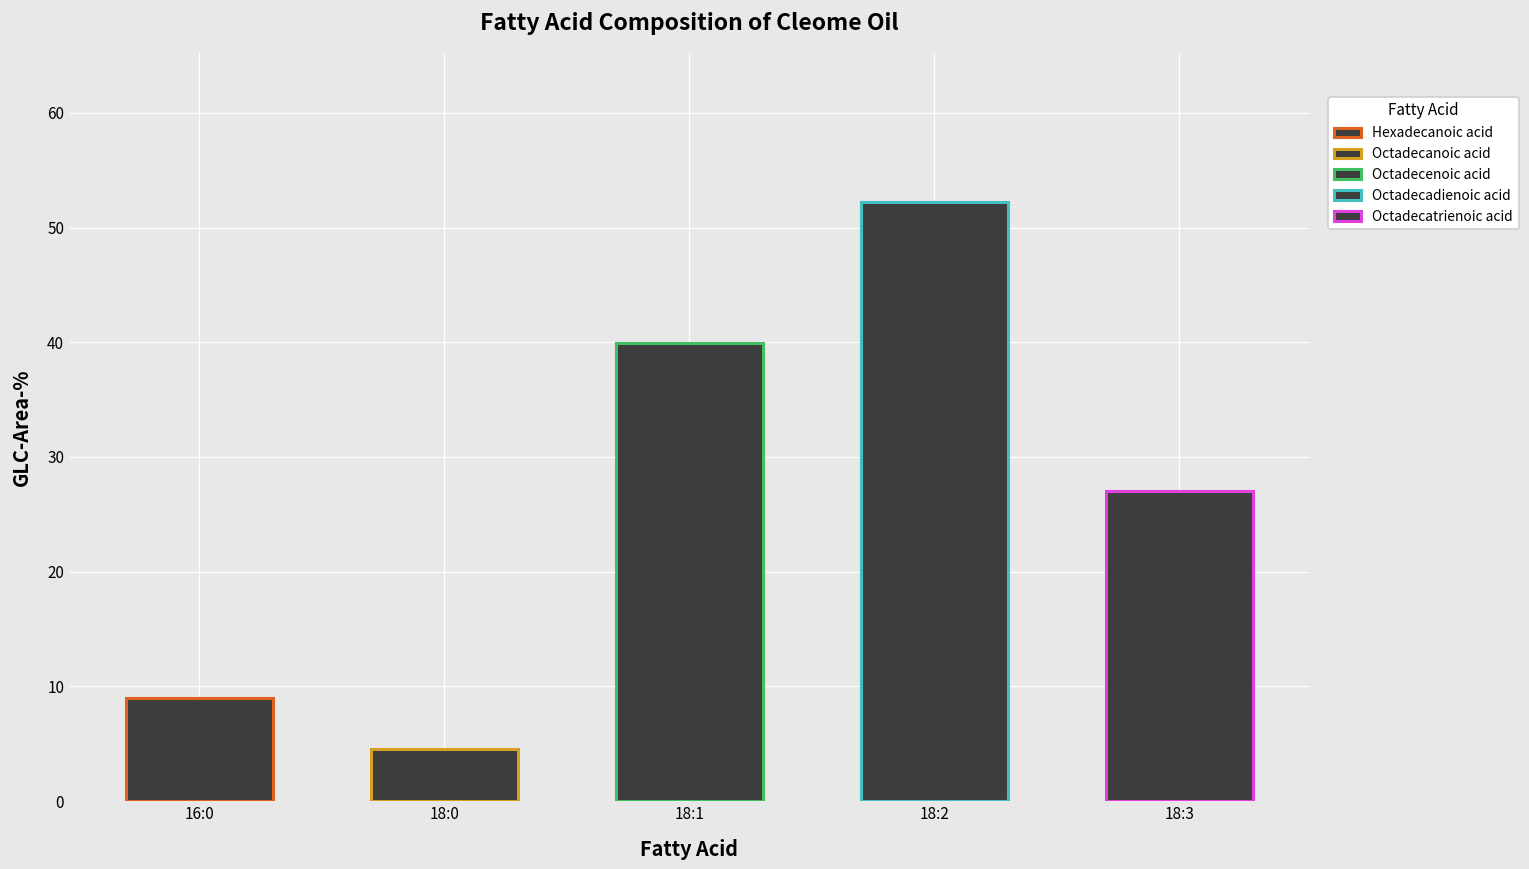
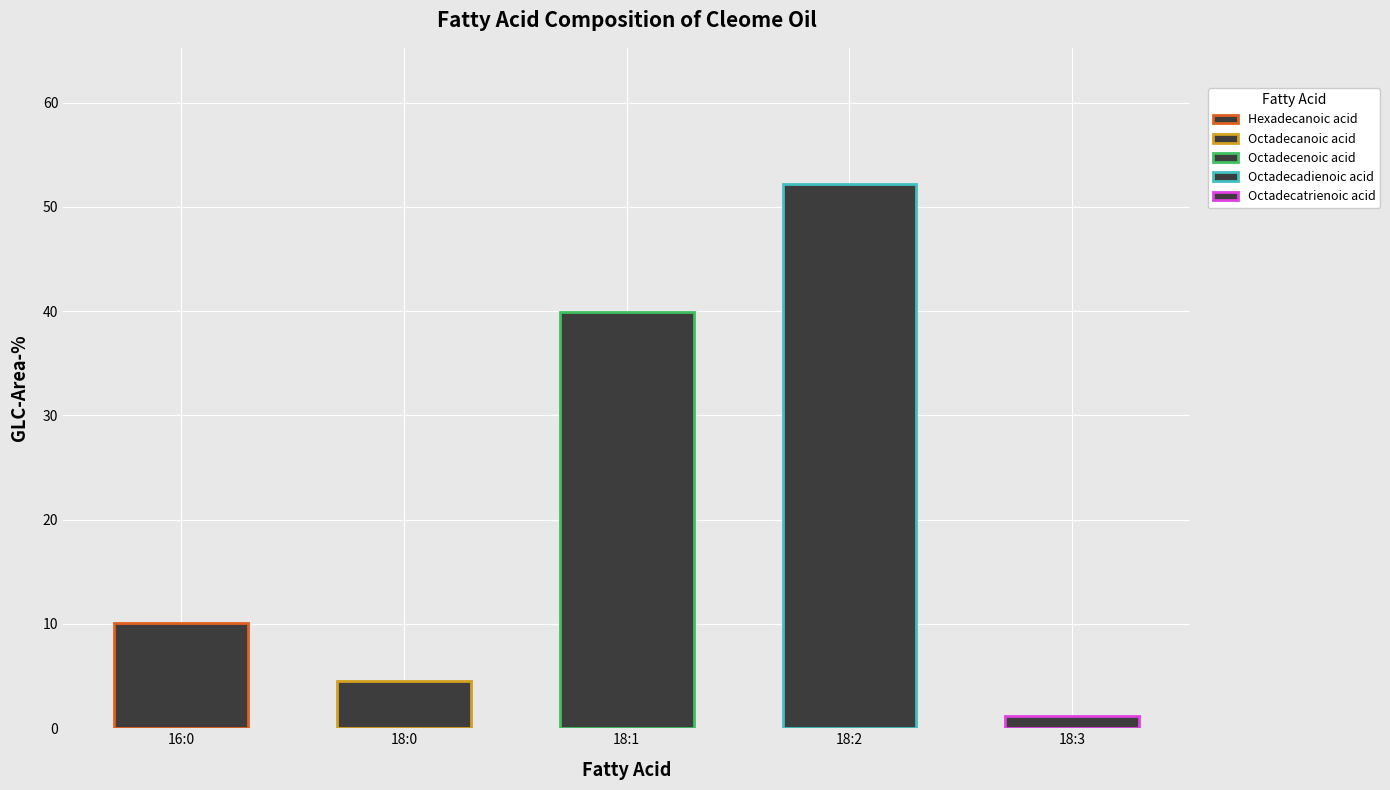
16:0: 9.0 -> 10.1
18:3: 27.0 -> 1.2
